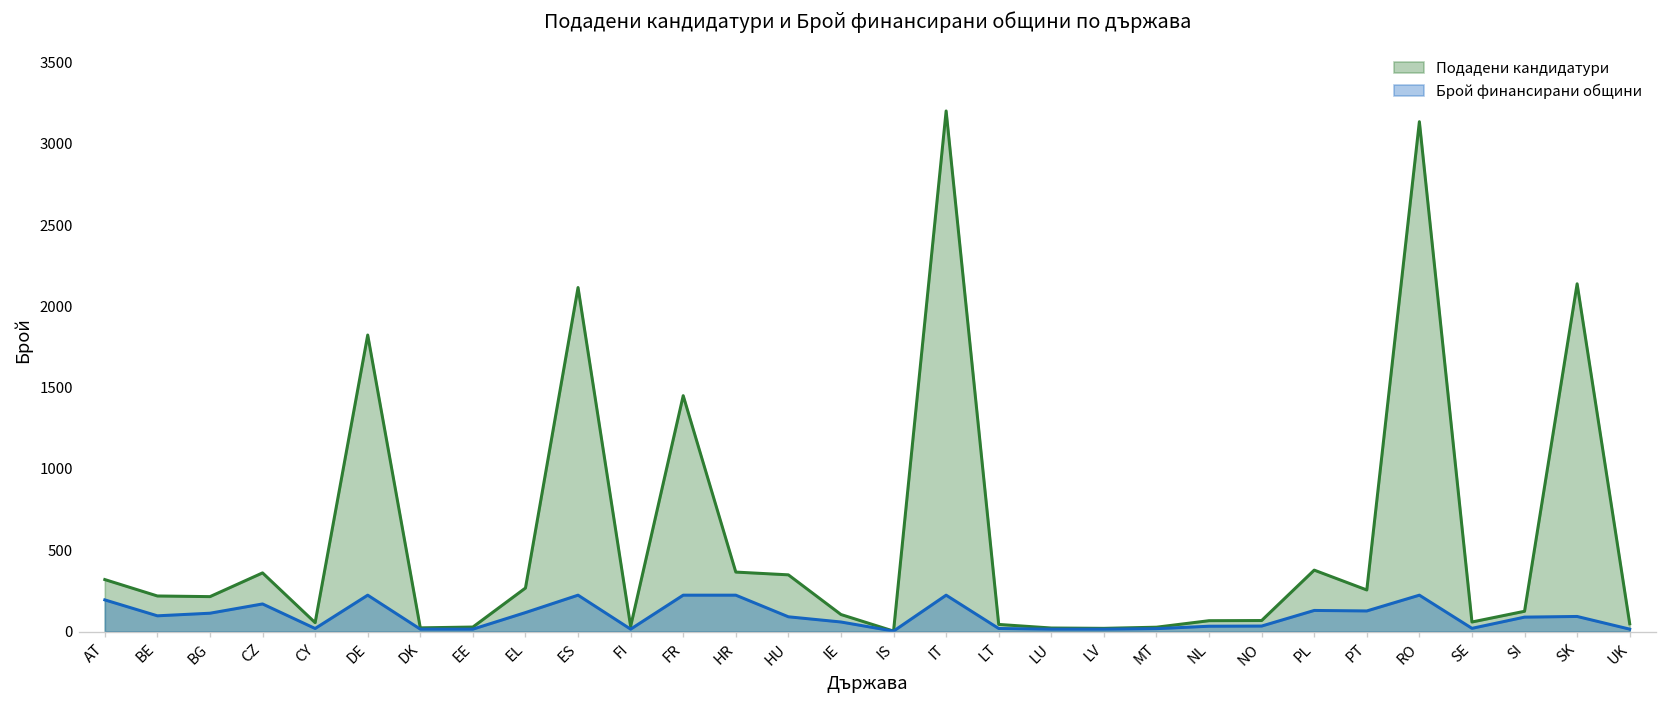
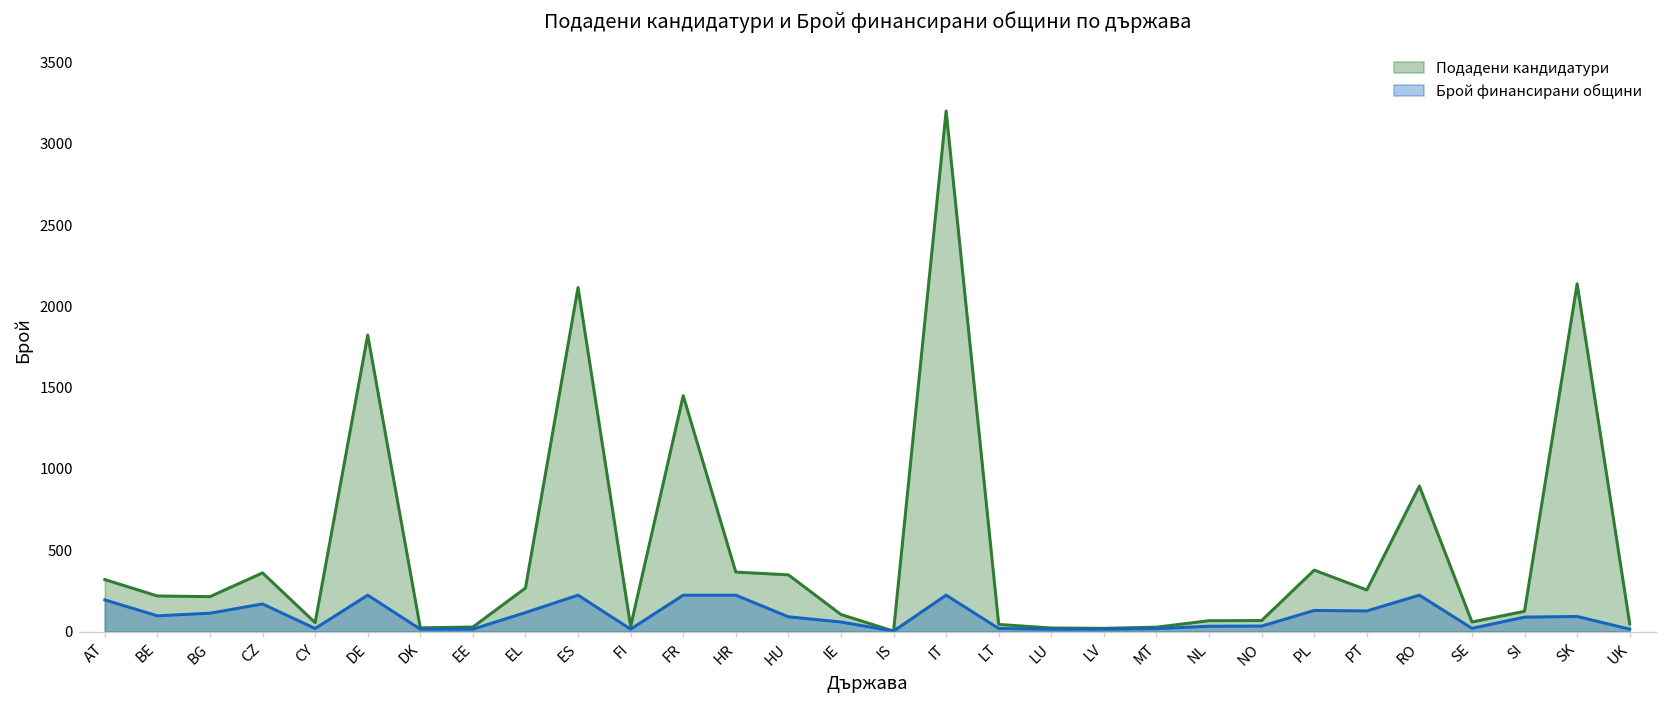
Подадени кандидатури, RO: 3140 -> 900
